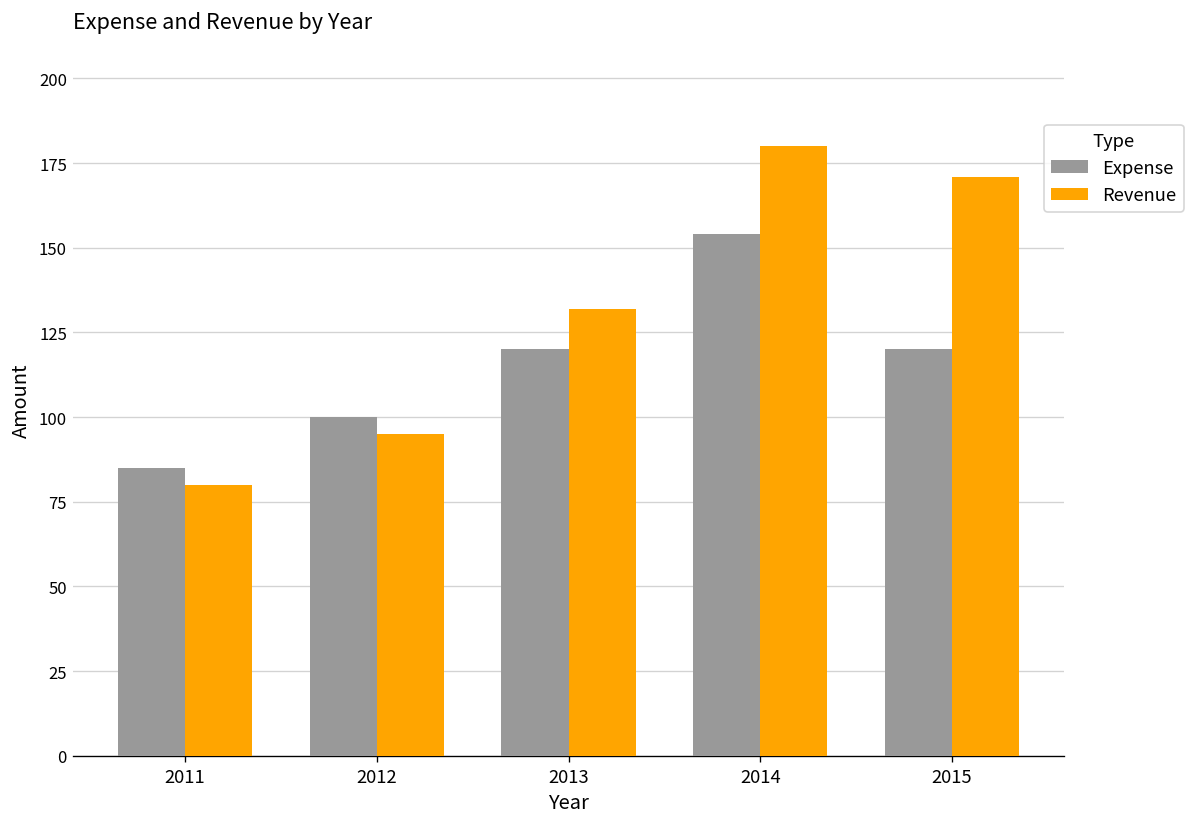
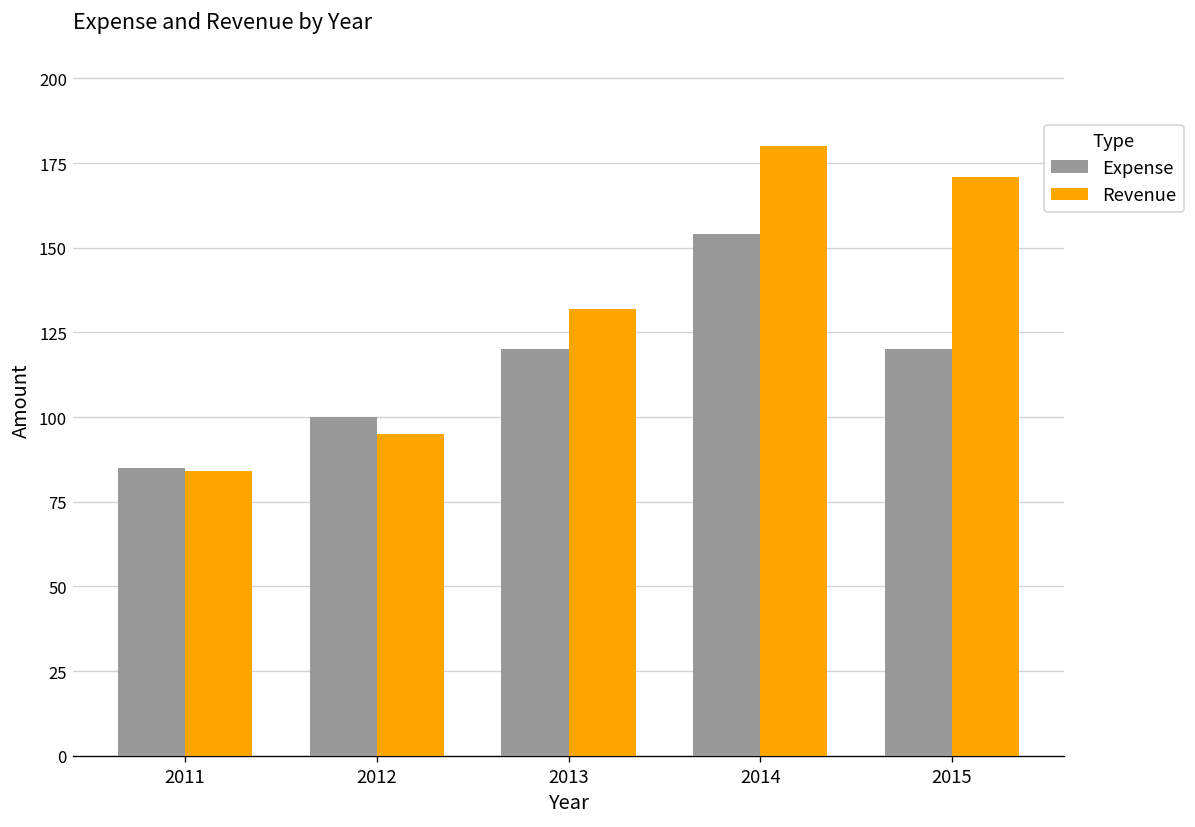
Revenue, 2011: 80 -> 84
